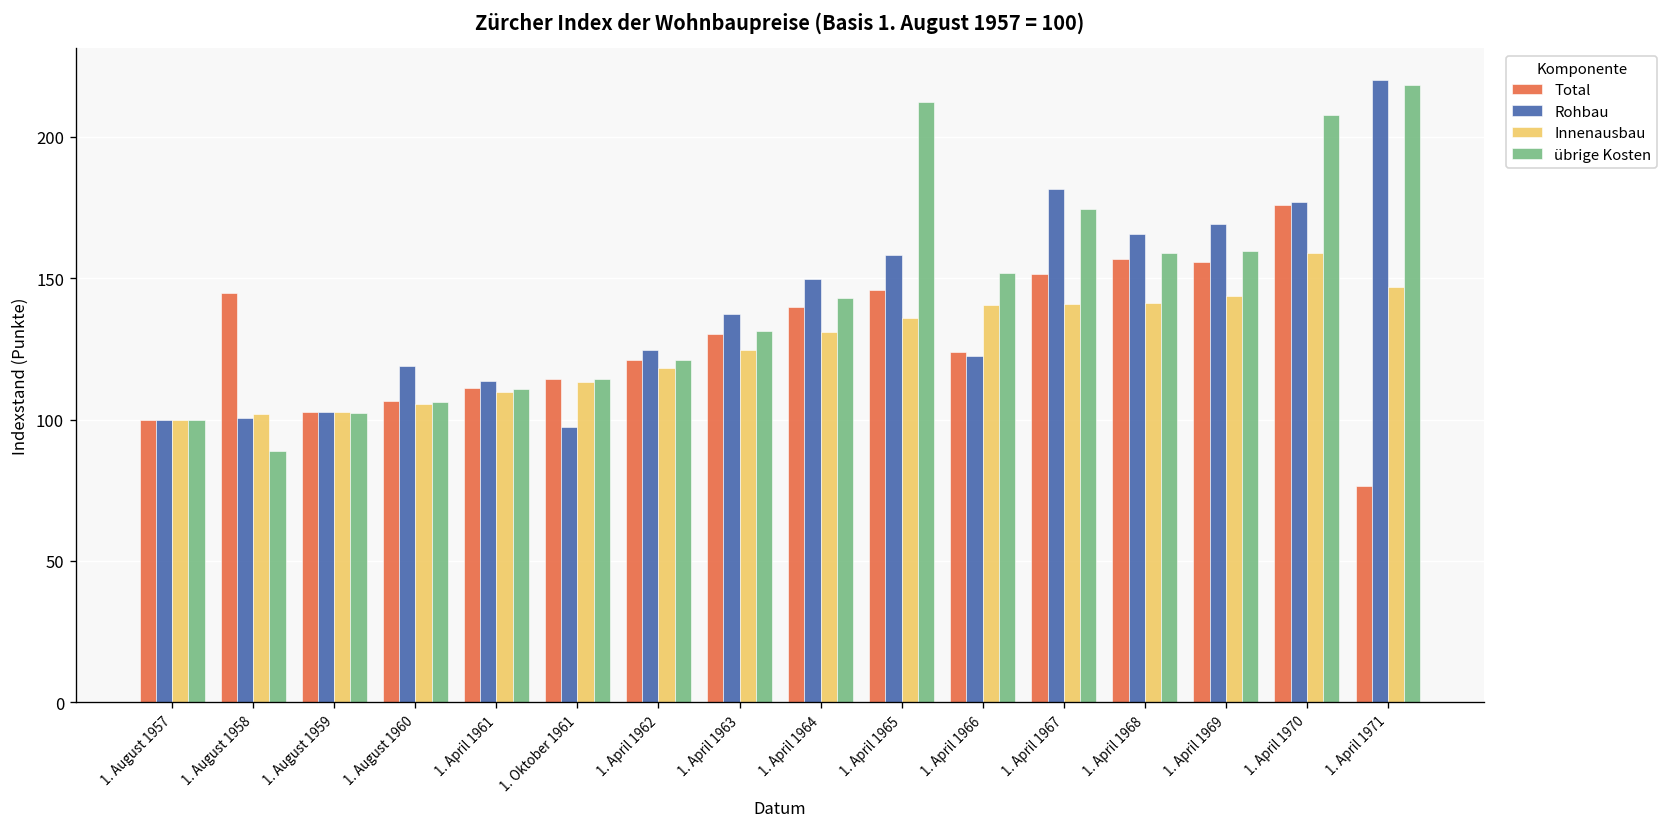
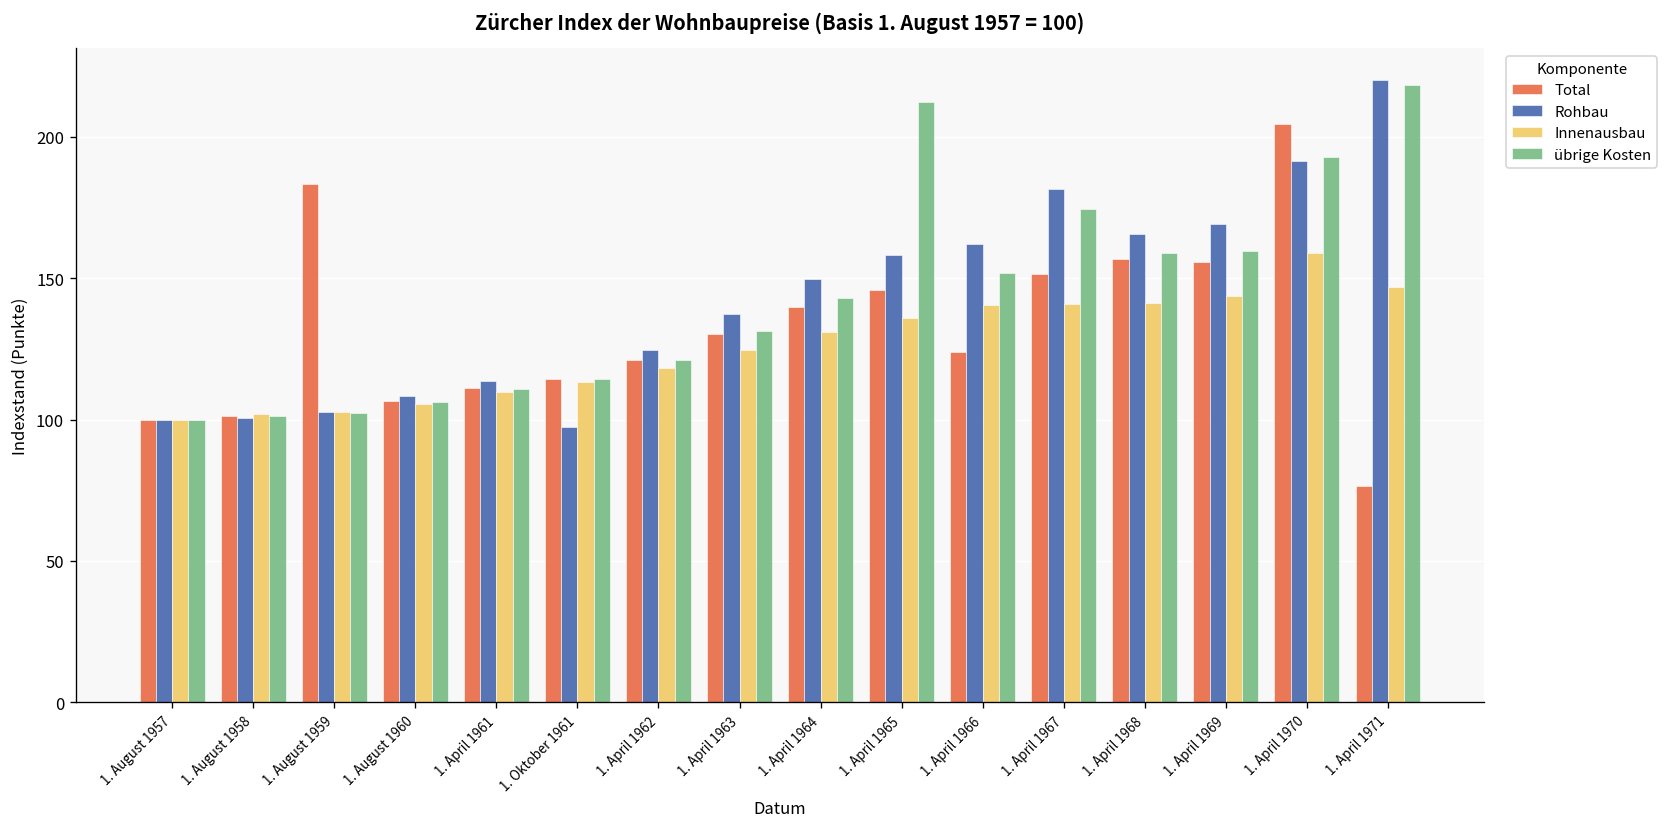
Total, 1. August 1958: 145 -> 101
übrige Kosten, 1. August 1958: 89 -> 101
Total, 1. August 1959: 103 -> 183
Rohbau, 1. August 1960: 119 -> 108
Rohbau, 1. April 1966: 123 -> 162
Total, 1. April 1970: 176 -> 205
Rohbau, 1. April 1970: 177 -> 192
übrige Kosten, 1. April 1970: 208 -> 193
